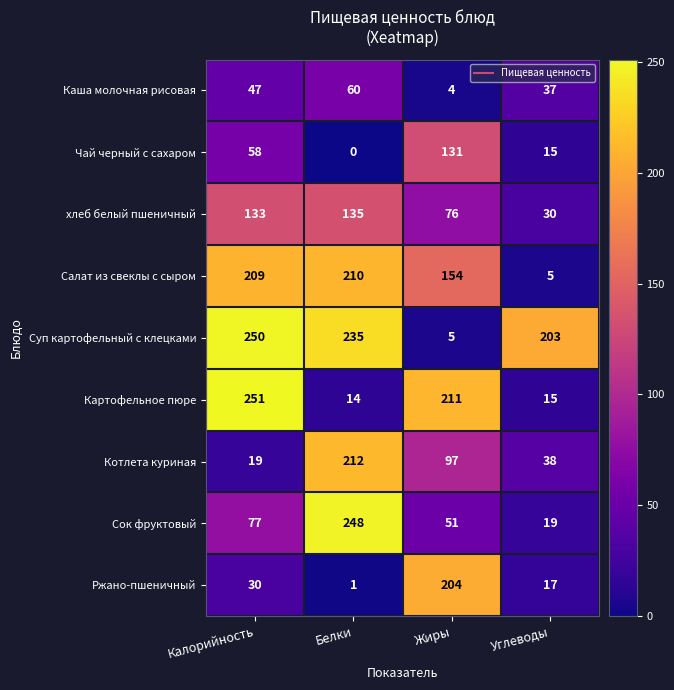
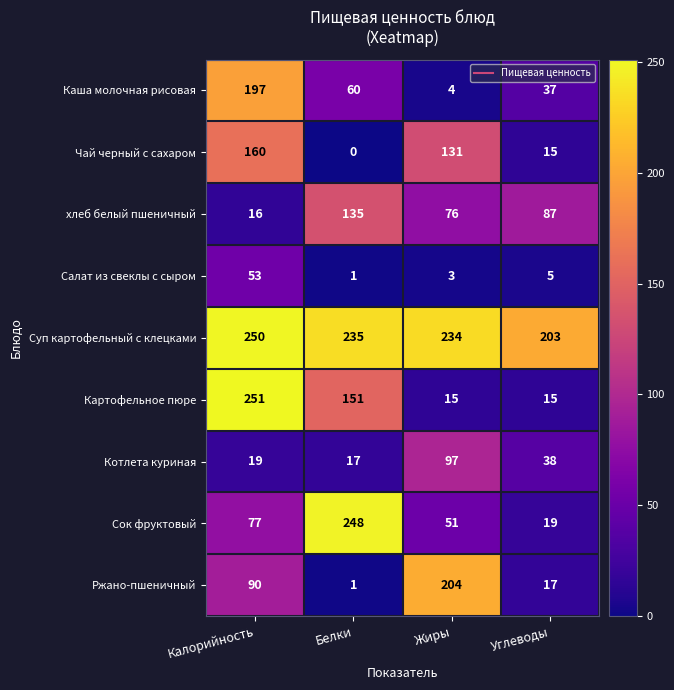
Каша молочная рисовая, Калорийность: 47 -> 197
Чай черный с сахаром, Калорийность: 58 -> 160
хлеб белый пшеничный, Калорийность: 133 -> 16
хлеб белый пшеничный, Углеводы: 30 -> 87
Салат из свеклы с сыром, Калорийность: 209 -> 53
Салат из свеклы с сыром, Белки: 210 -> 1
Салат из свеклы с сыром, Жиры: 154 -> 3
Суп картофельный с клецками, Жиры: 5 -> 234
Картофельное пюре, Белки: 14 -> 151
Картофельное пюре, Жиры: 211 -> 15
Котлета куриная, Белки: 212 -> 17
Ржано-пшеничный, Калорийность: 30 -> 90
